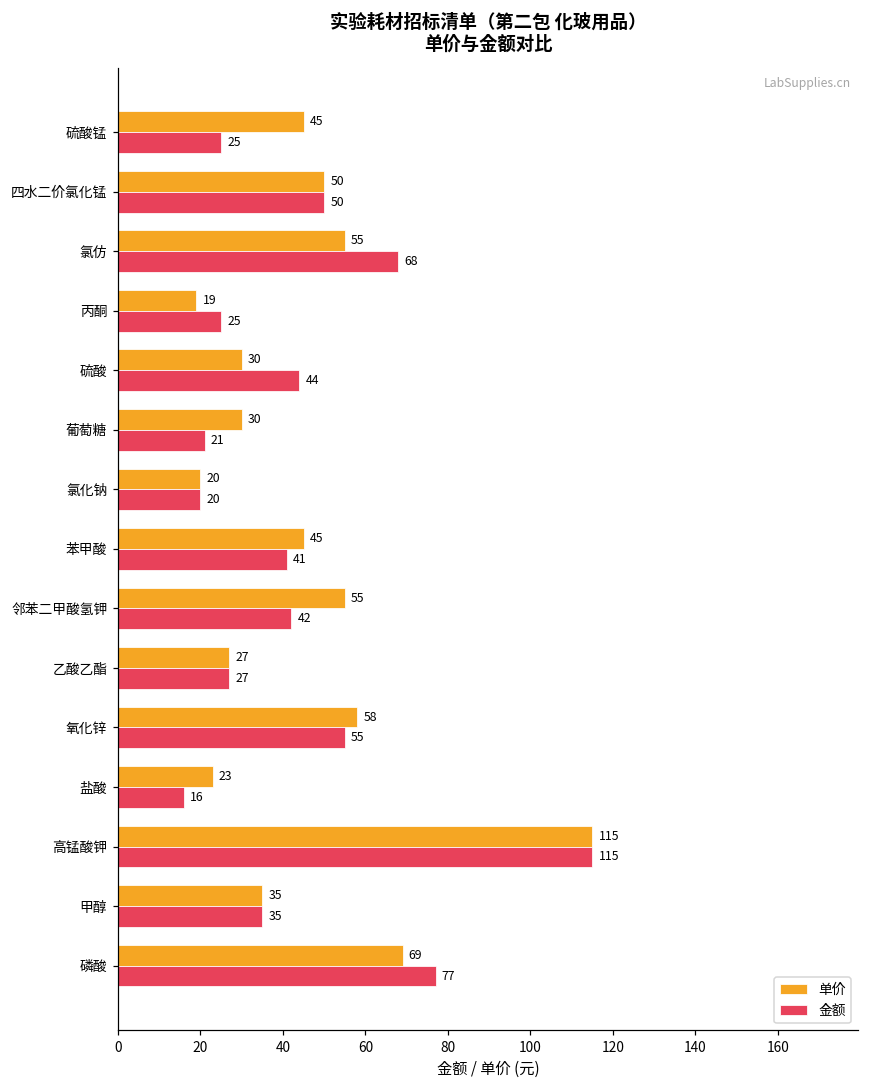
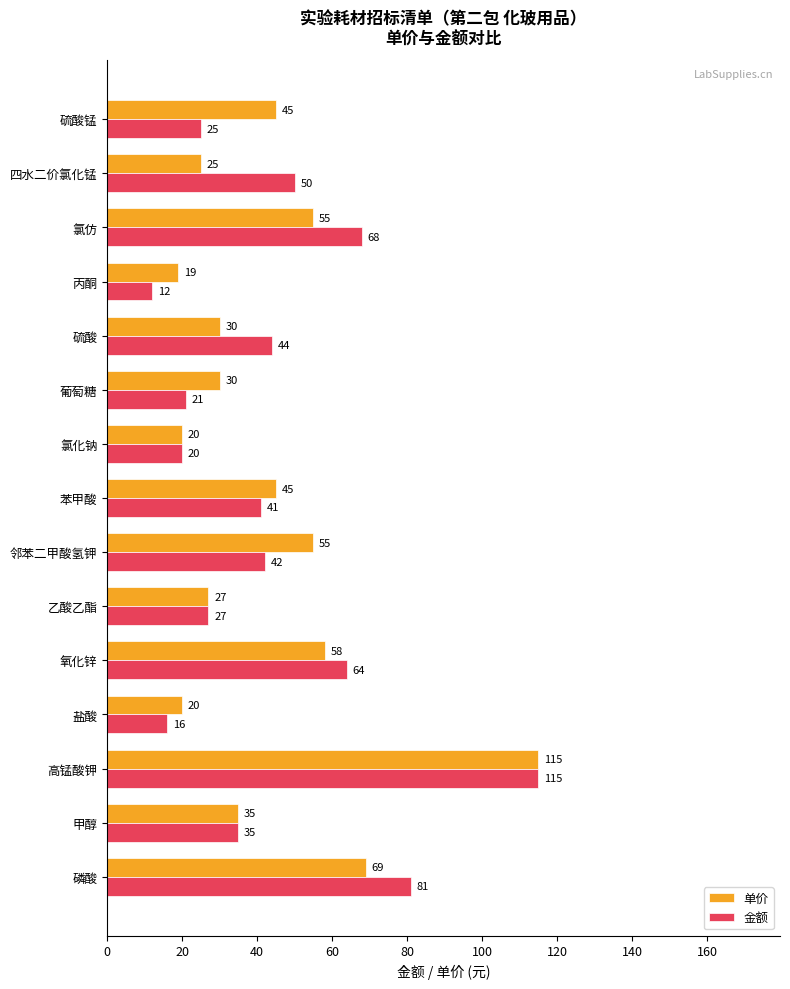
单价, 四水二价氯化锰: 50 -> 25
金额, 丙酮: 25 -> 12
金额, 氧化锌: 55 -> 64
单价, 盐酸: 23 -> 20
金额, 磷酸: 77 -> 81
